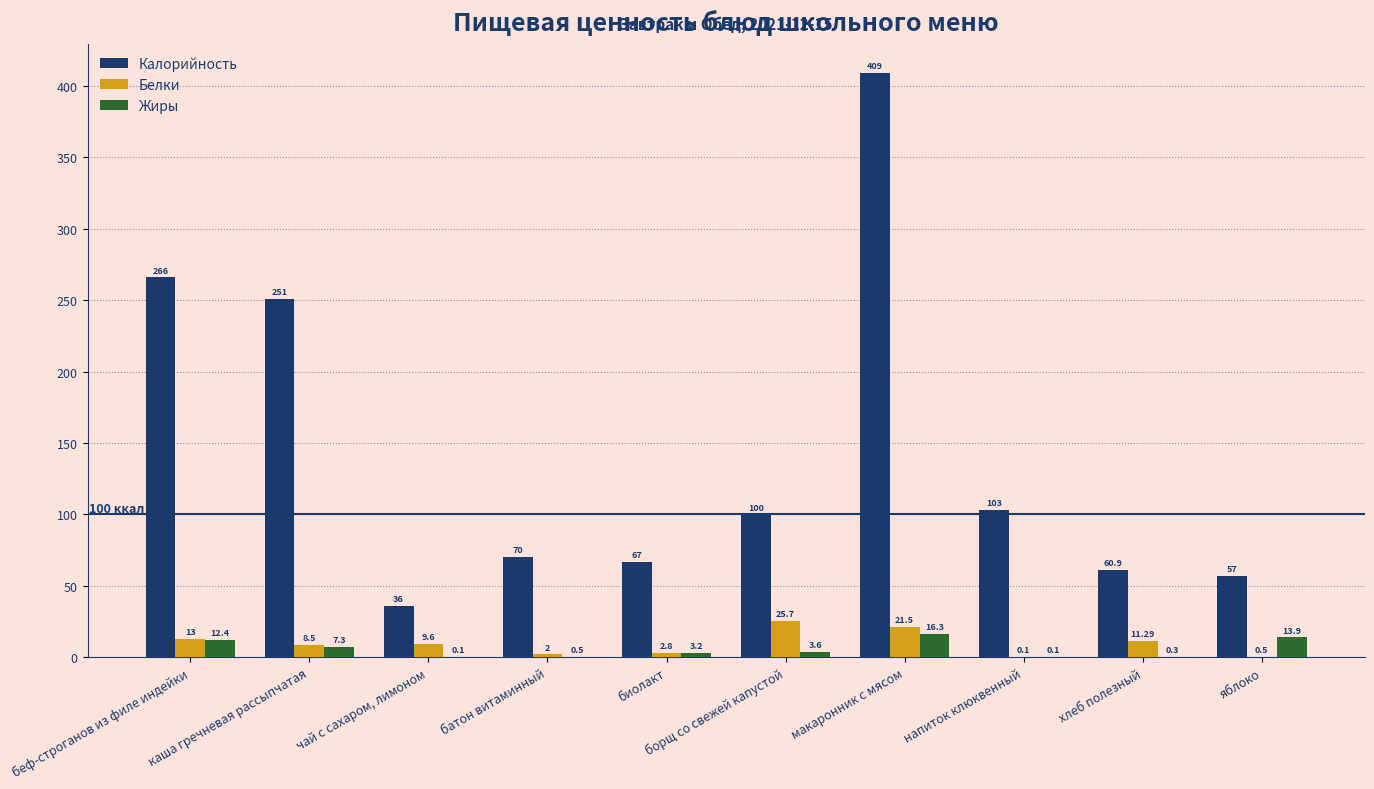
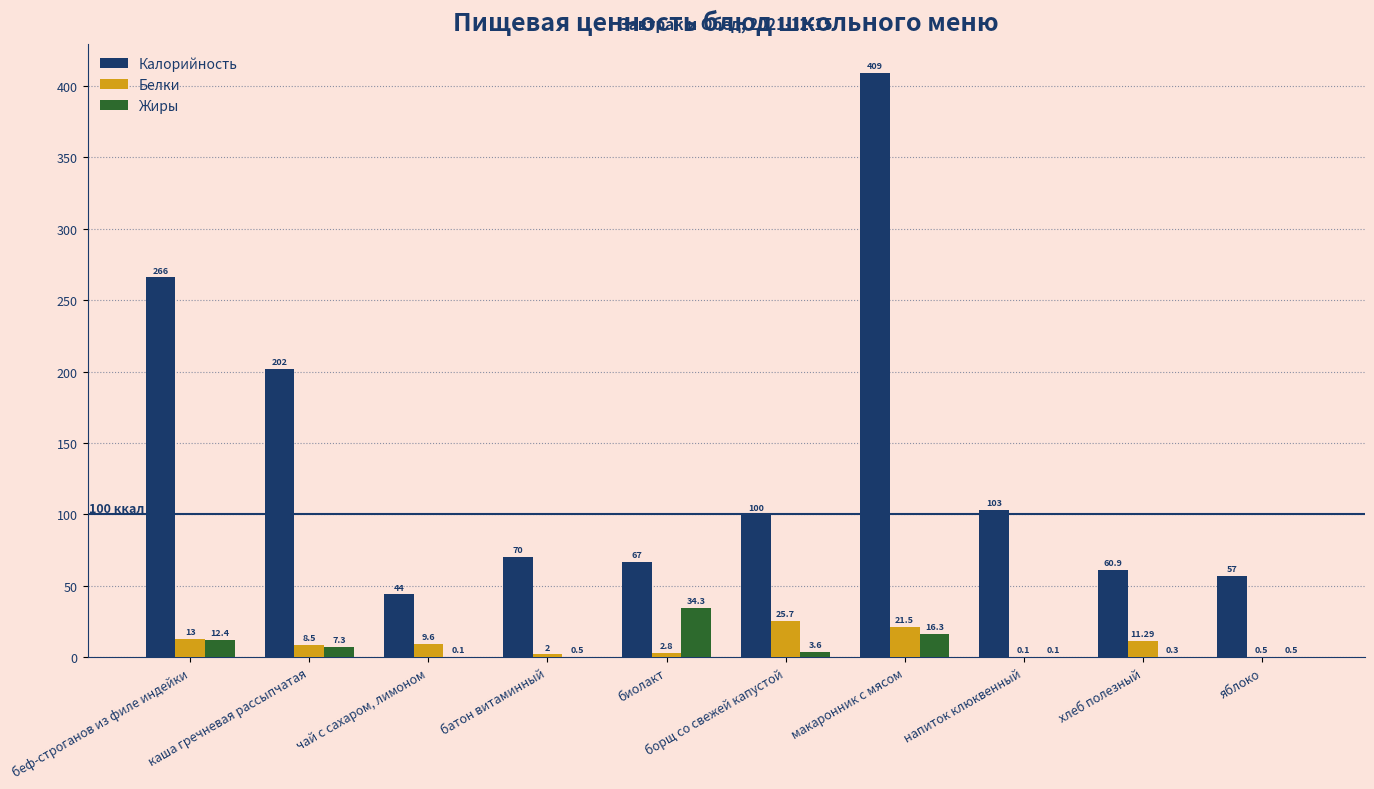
Калорийность, каша гречневая рассыпчатая: 251 -> 202
Калорийность, чай с сахаром, лимоном: 36 -> 44
Жиры, биолакт: 3.2 -> 34.3
Жиры, яблоко: 13.9 -> 0.5
